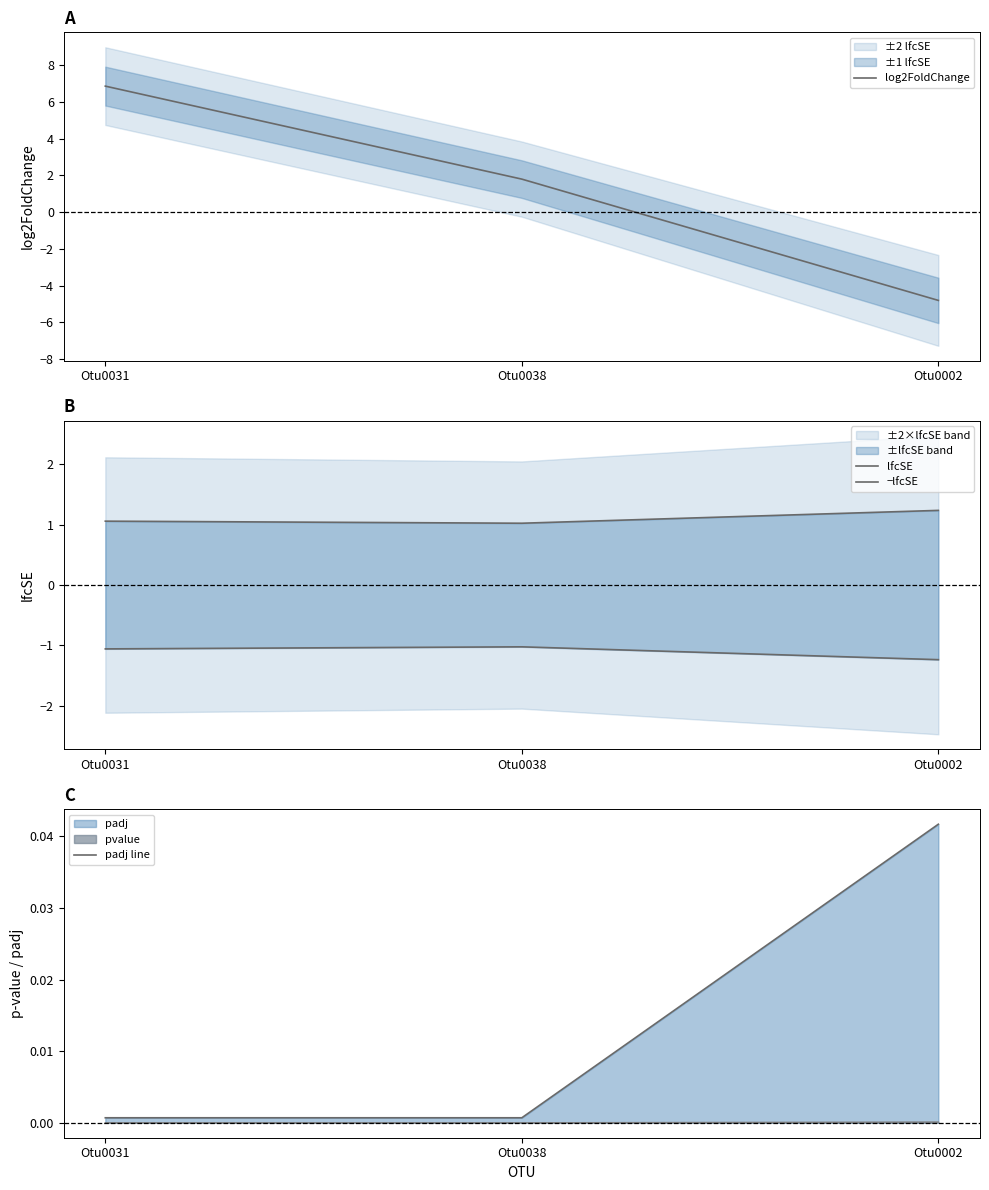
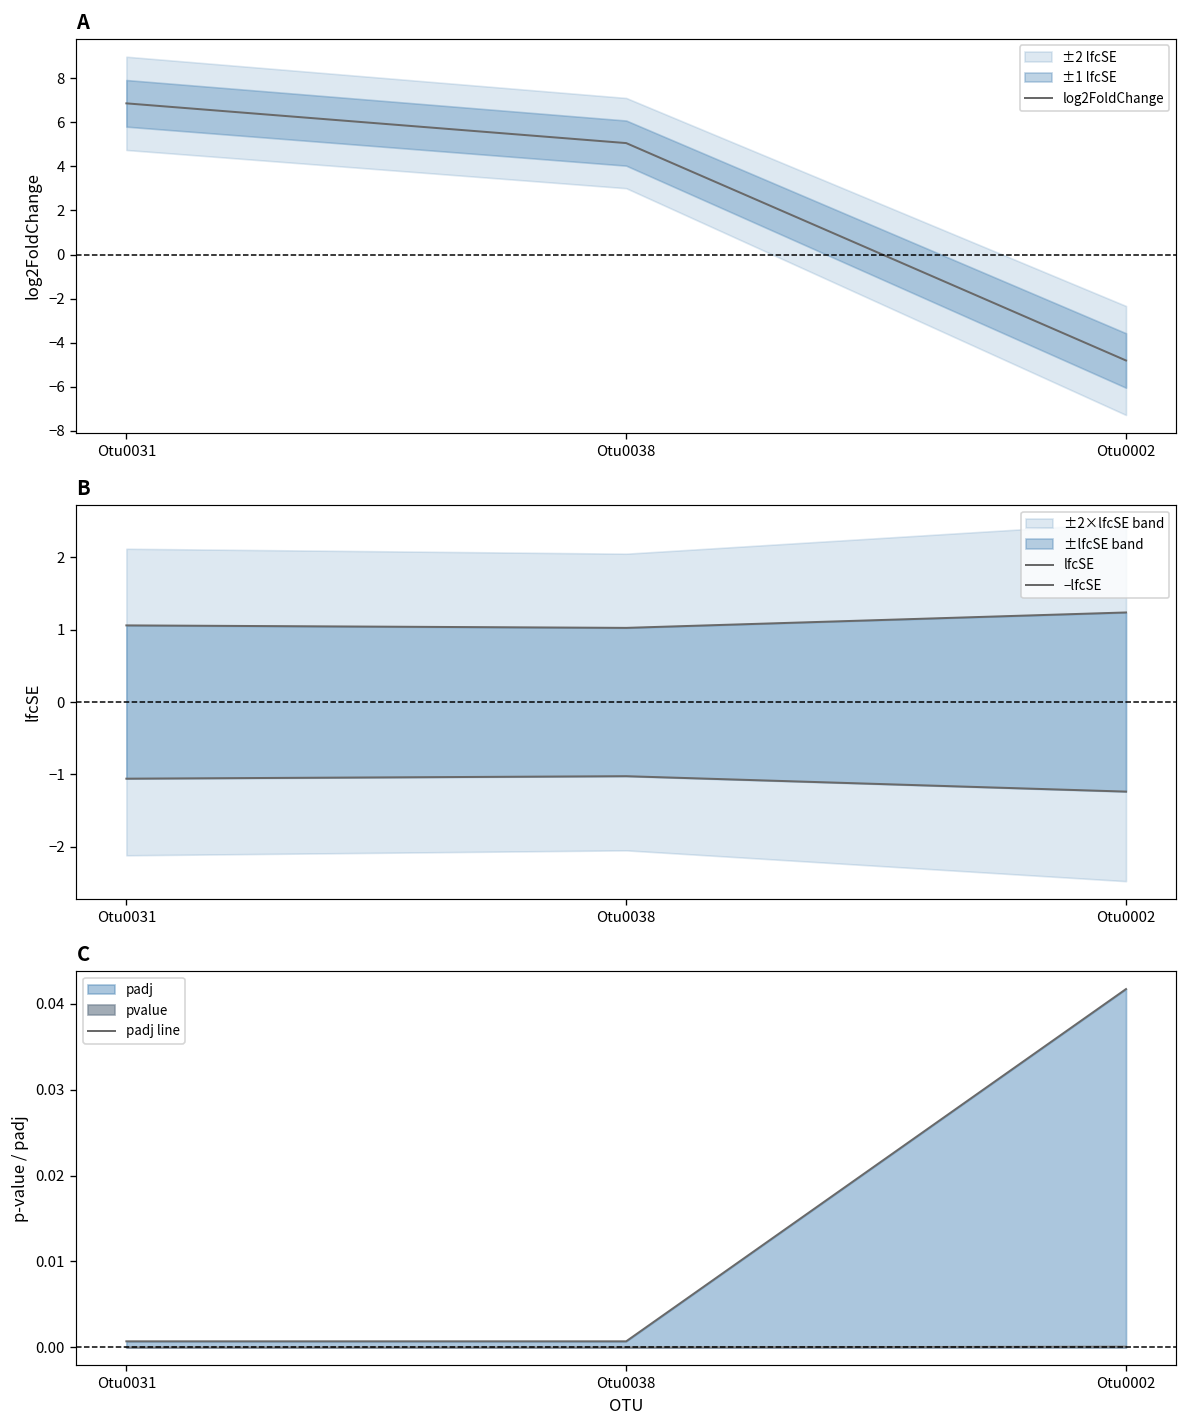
A, log2FoldChange, Otu0038: 1.8 -> 5.1
